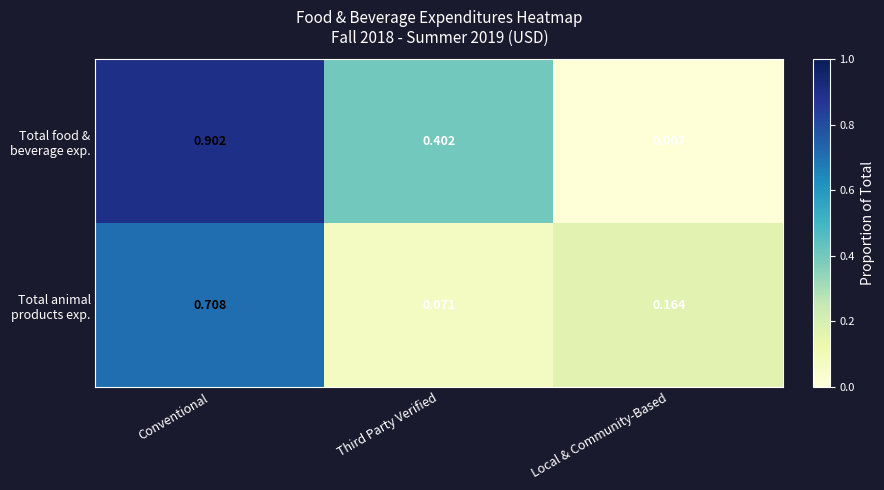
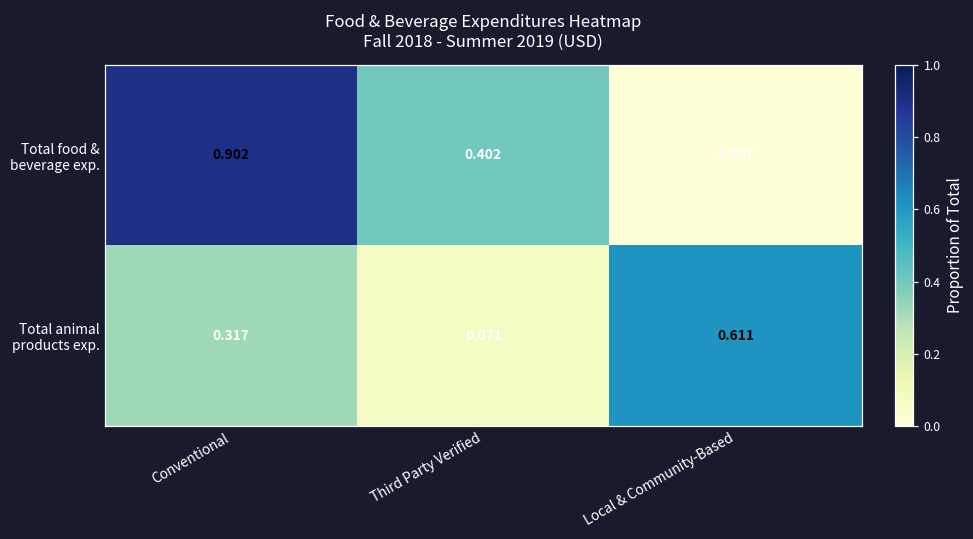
Total animal products exp., Conventional: 0.708 -> 0.317
Total animal products exp., Local & Community-Based: 0.164 -> 0.611
